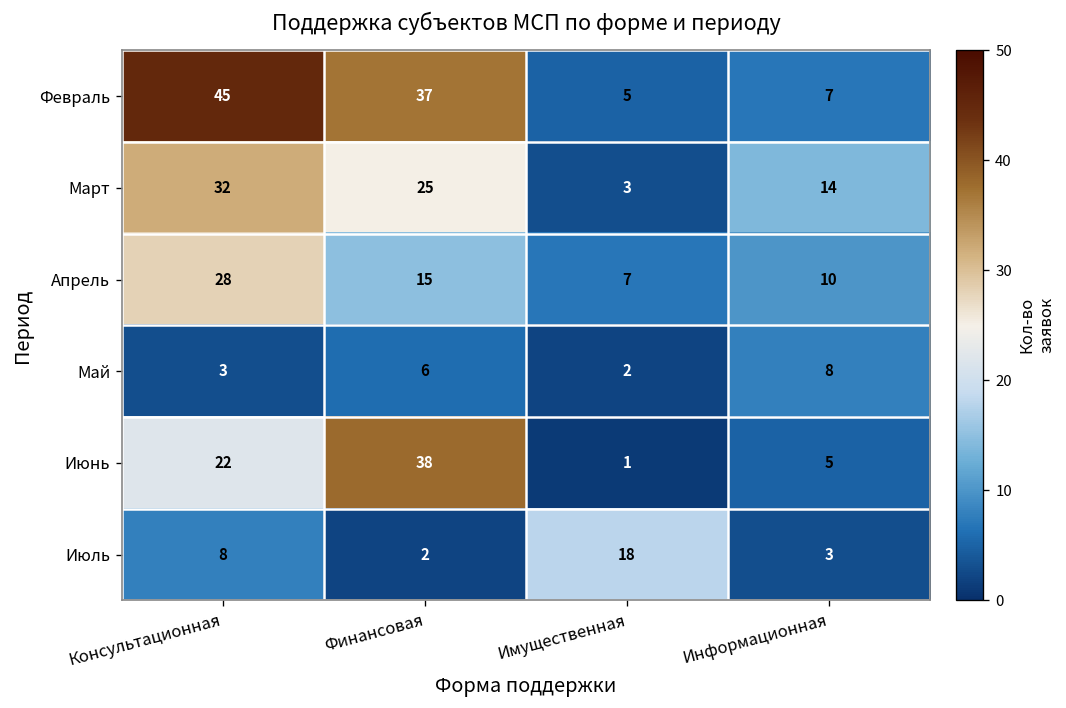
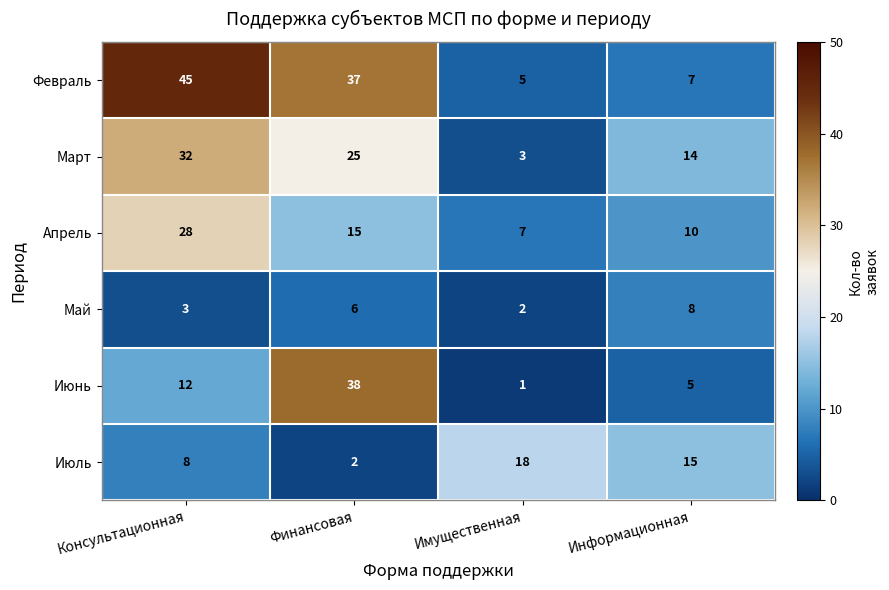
Июнь, Консультационная: 22 -> 12
Июль, Информационная: 3 -> 15
